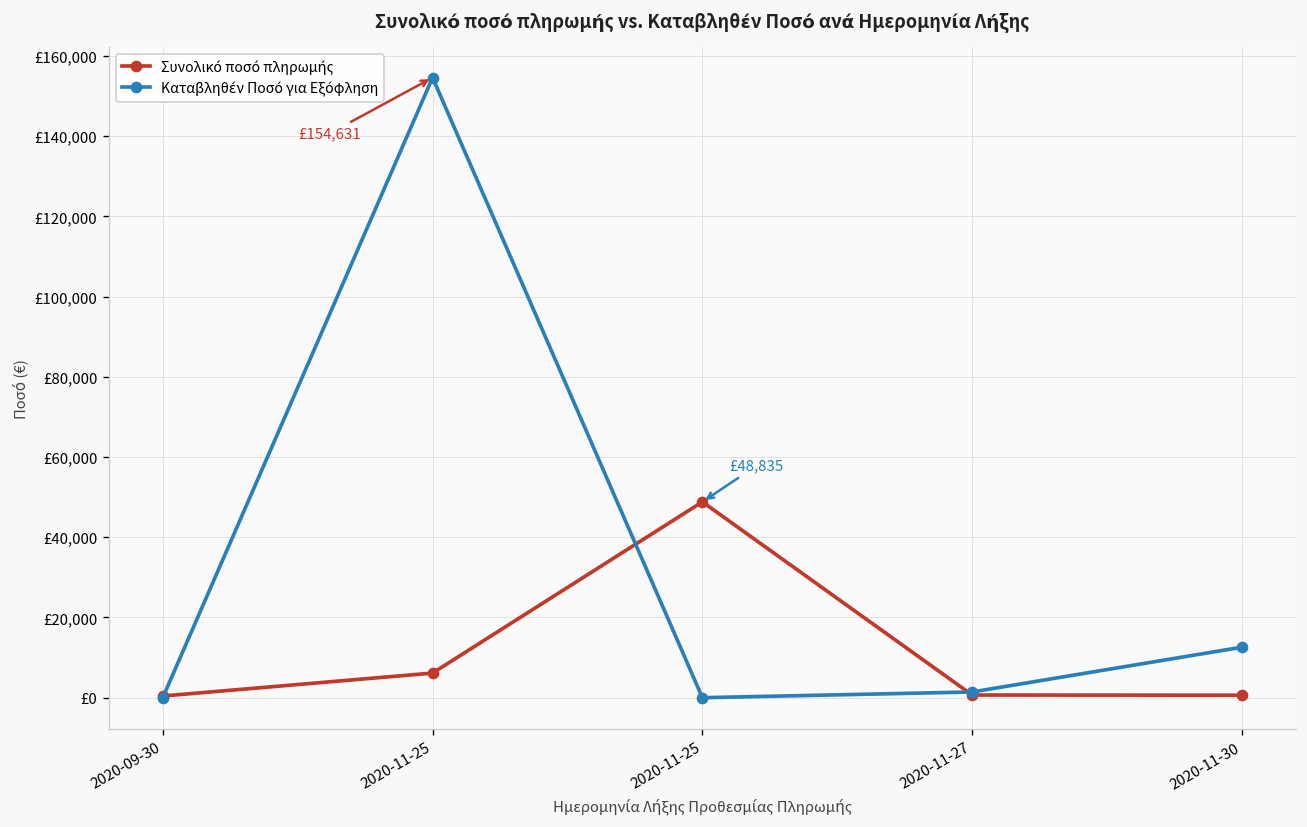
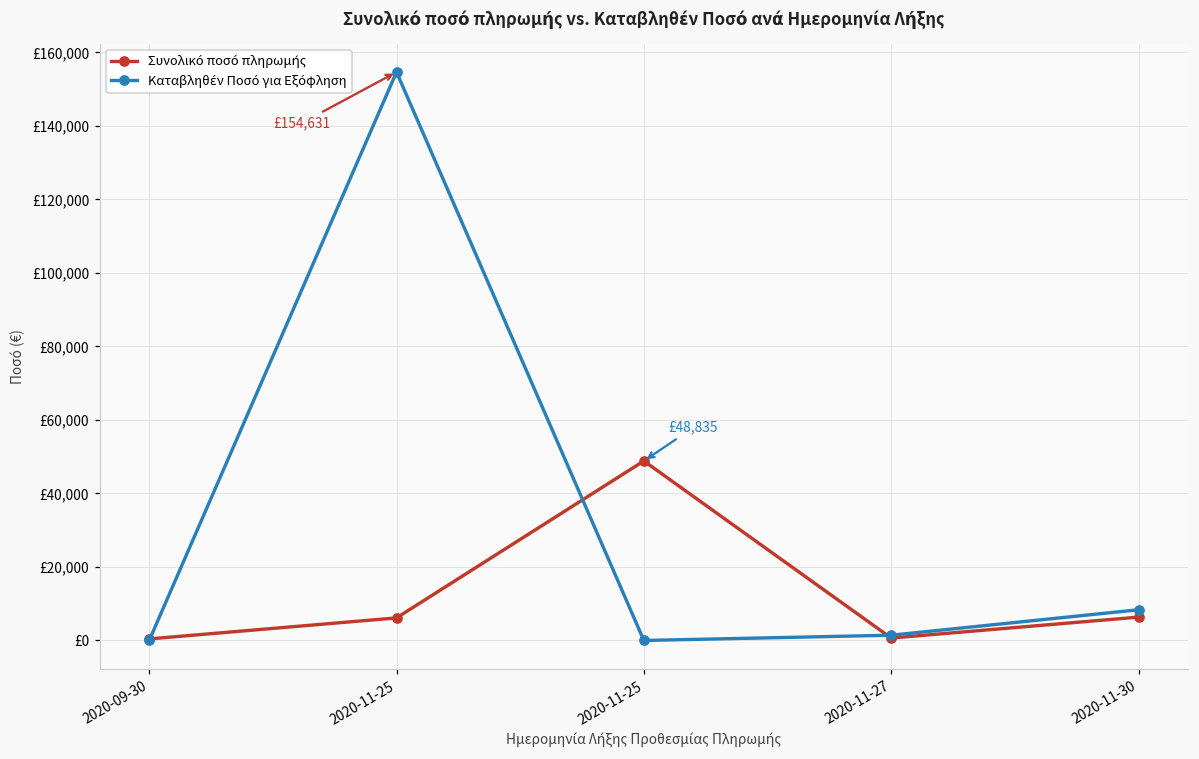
Συνολικό ποσό πληρωμής, 2020-11-30: £1,000 -> £6,000
Καταβληθέν Ποσό για Εξόφληση, 2020-11-30: £13,000 -> £8,000
